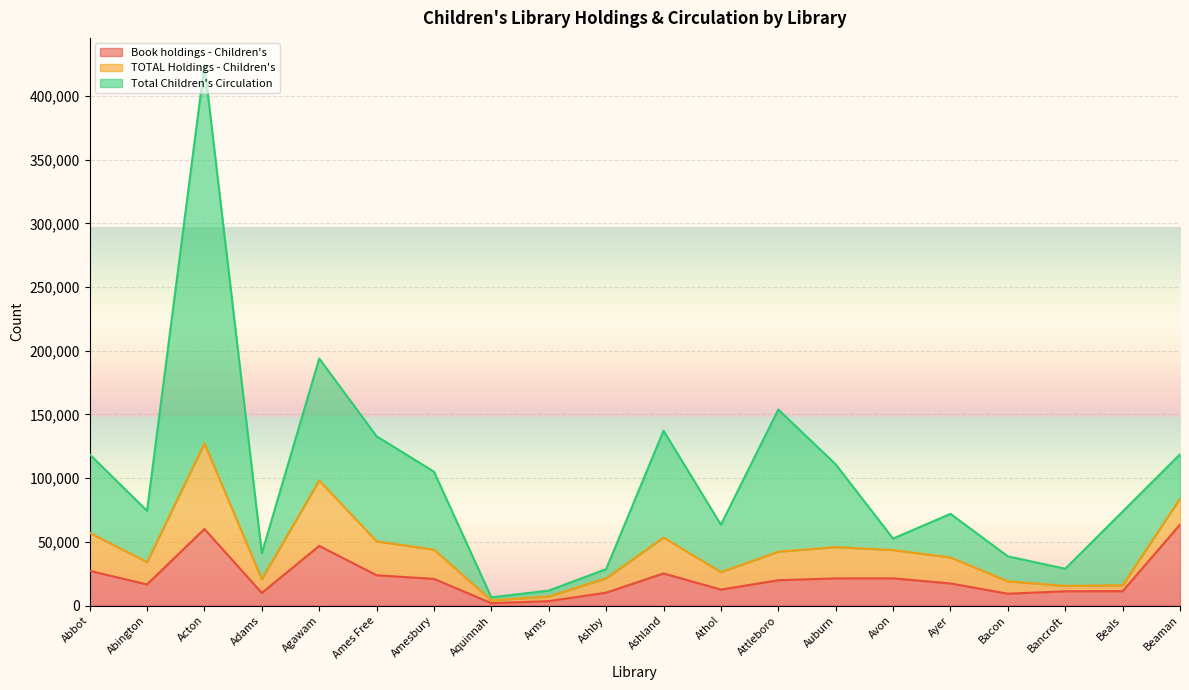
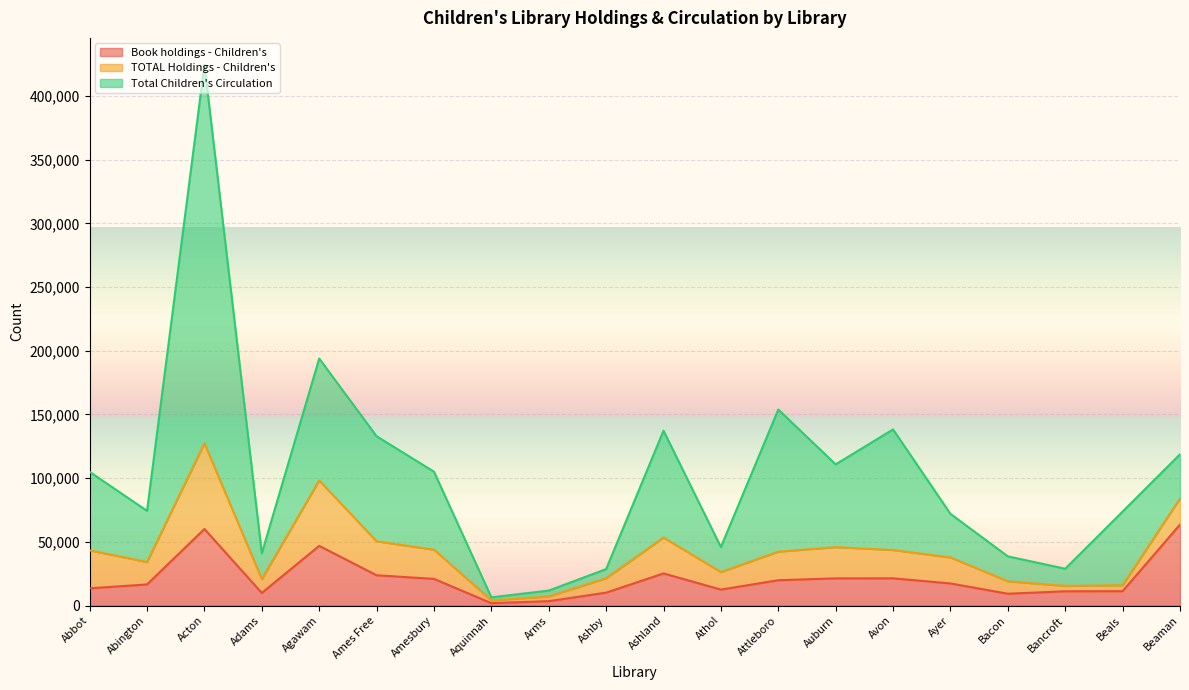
Book holdings - Children's, Abbot: 27,000 -> 14,000
Total Children's Circulation, Athol: 37,000 -> 20,000
Total Children's Circulation, Avon: 9,000 -> 95,000
